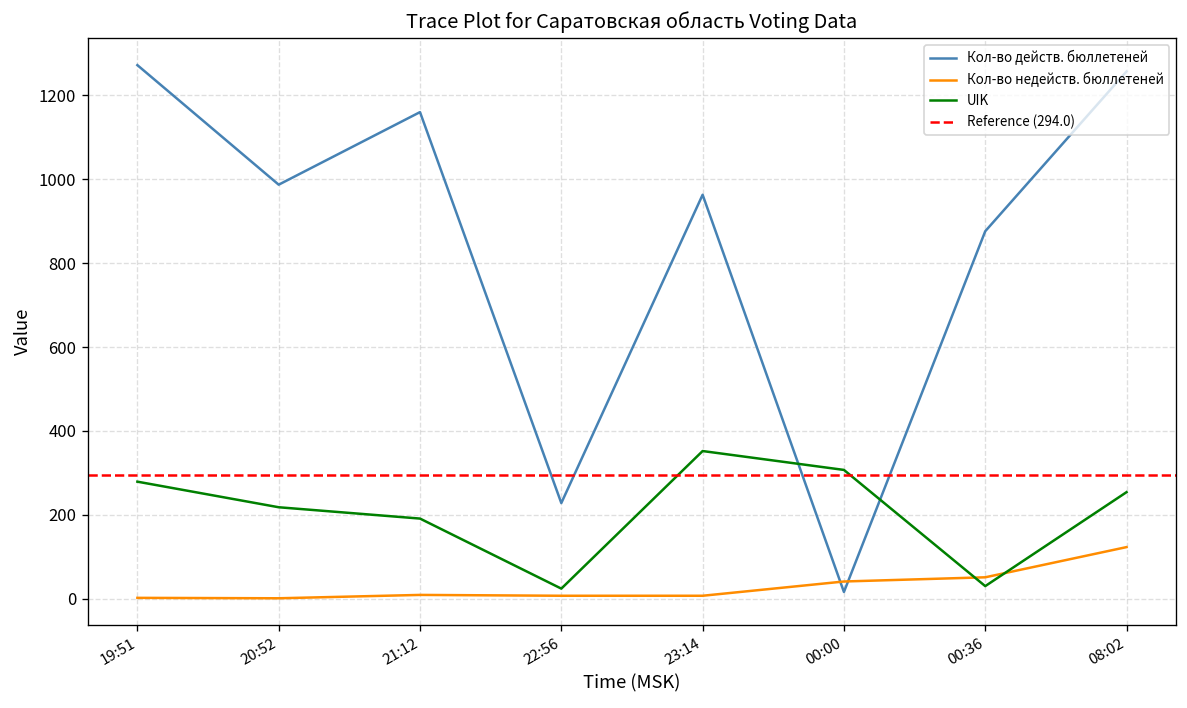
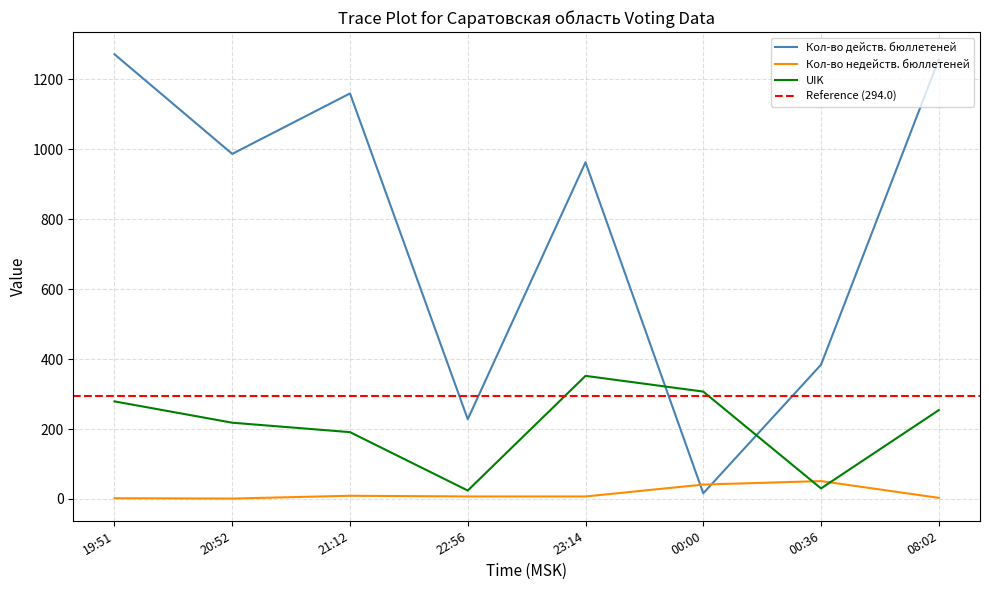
Кол-во действ. бюллетеней, 00:36: 880 -> 380
Кол-во недейств. бюллетеней, 08:02: 120 -> 0
